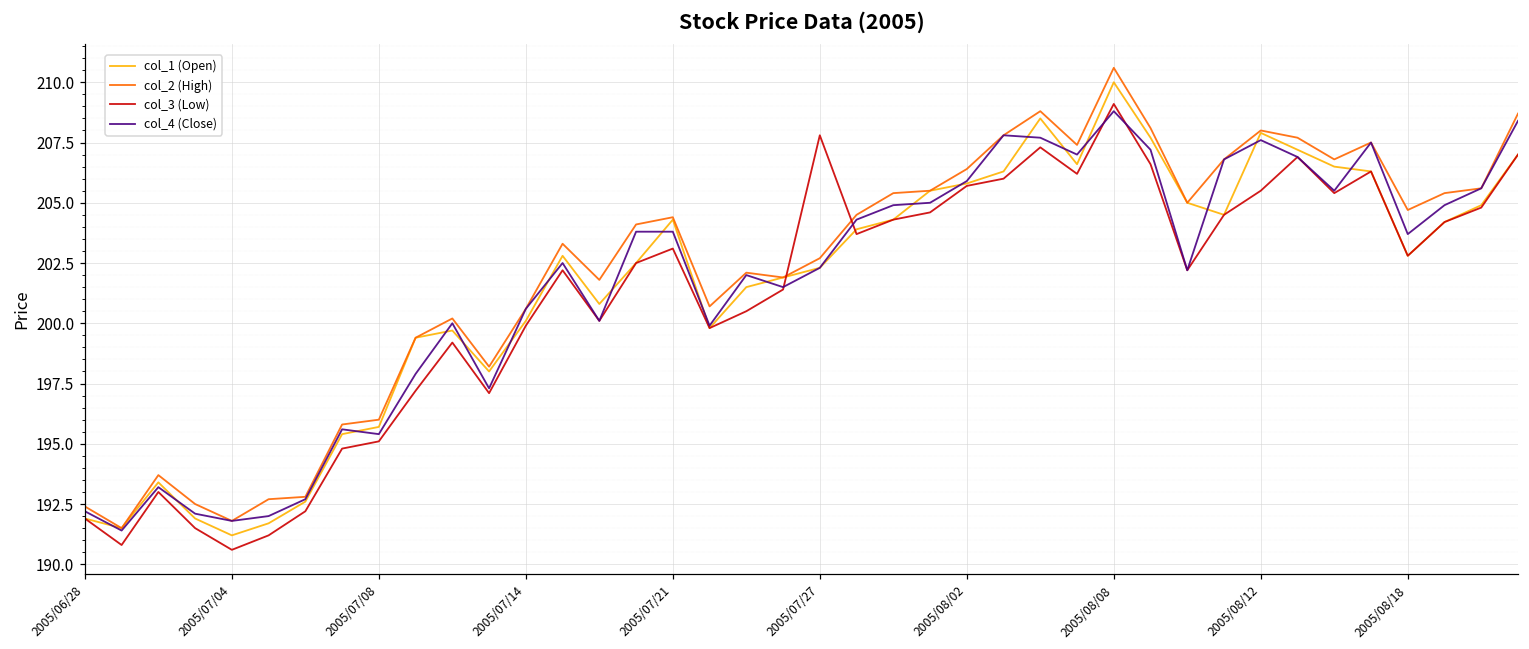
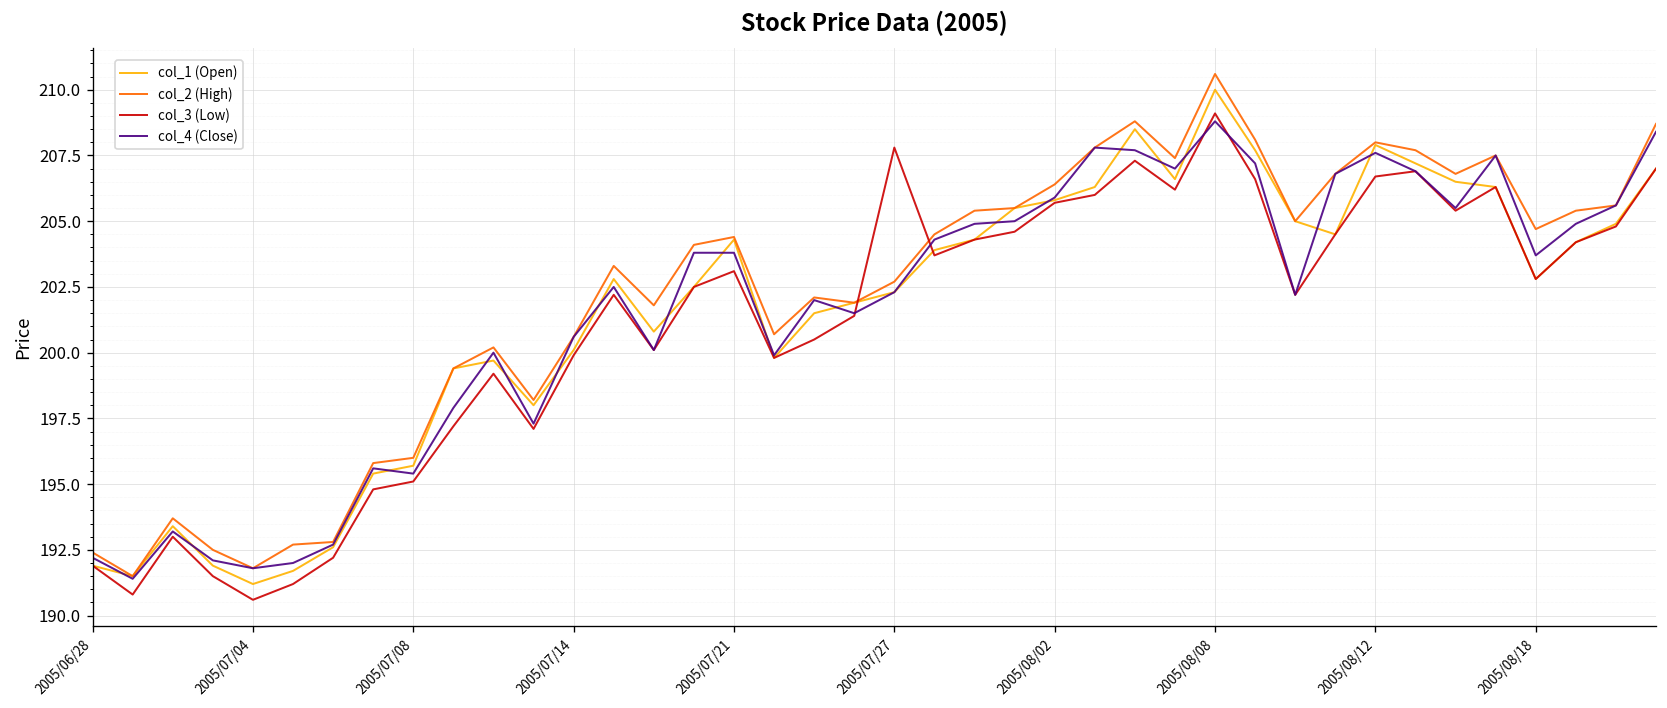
col_3 (Low), 2005/08/12: 205.5 -> 206.7
